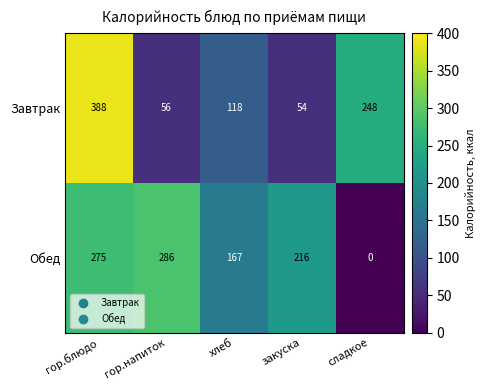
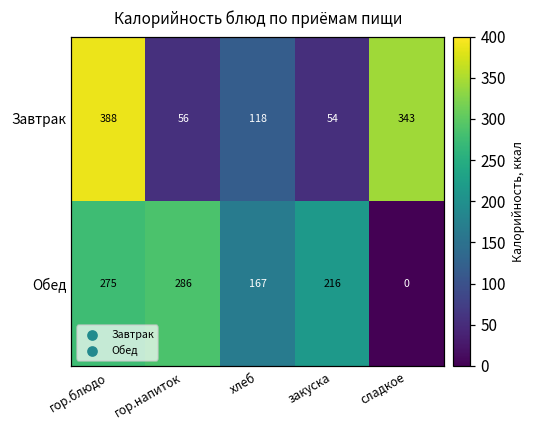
Завтрак, сладкое: 248 -> 343
